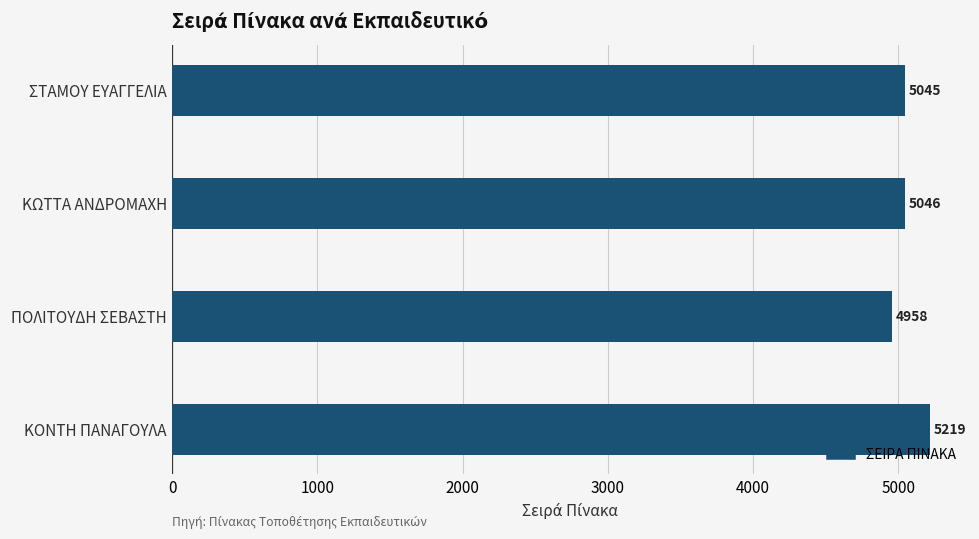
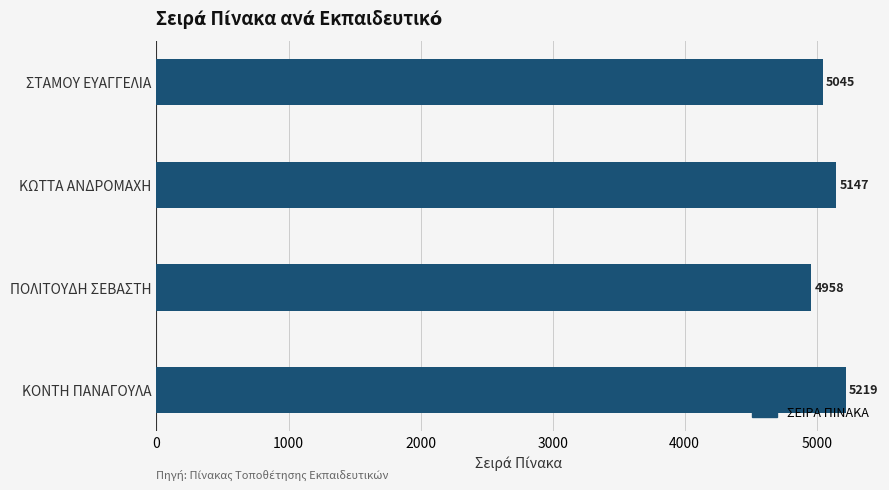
ΚΩΤΤΑ ΑΝΔΡΟΜΑΧΗ: 5046 -> 5147
